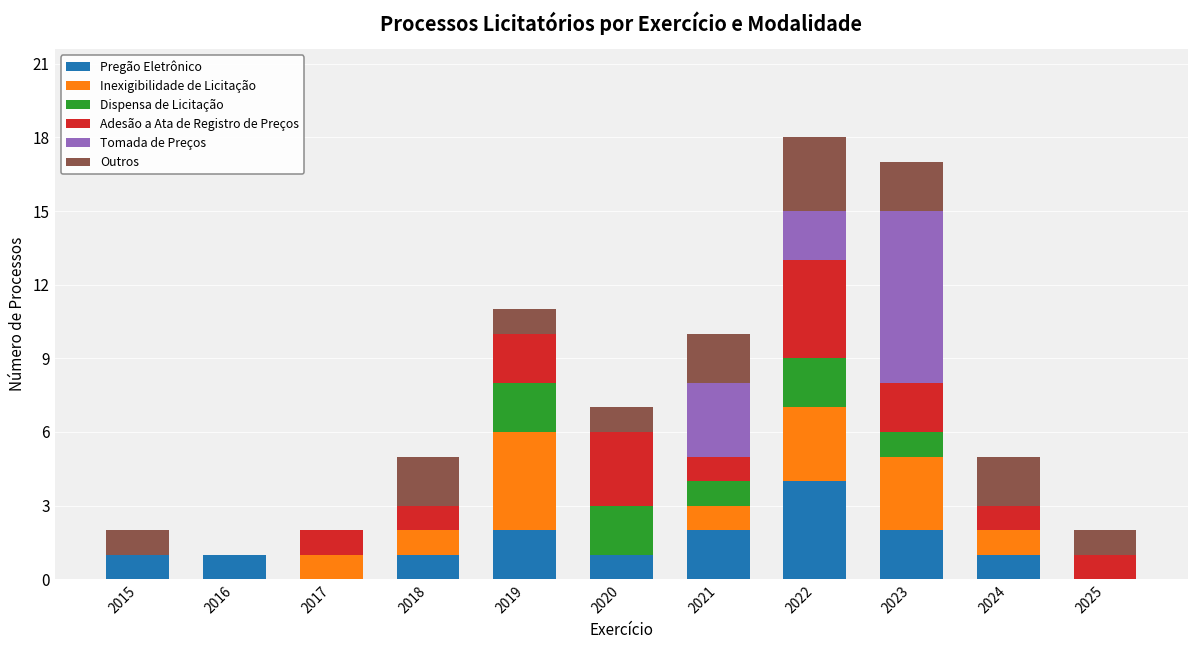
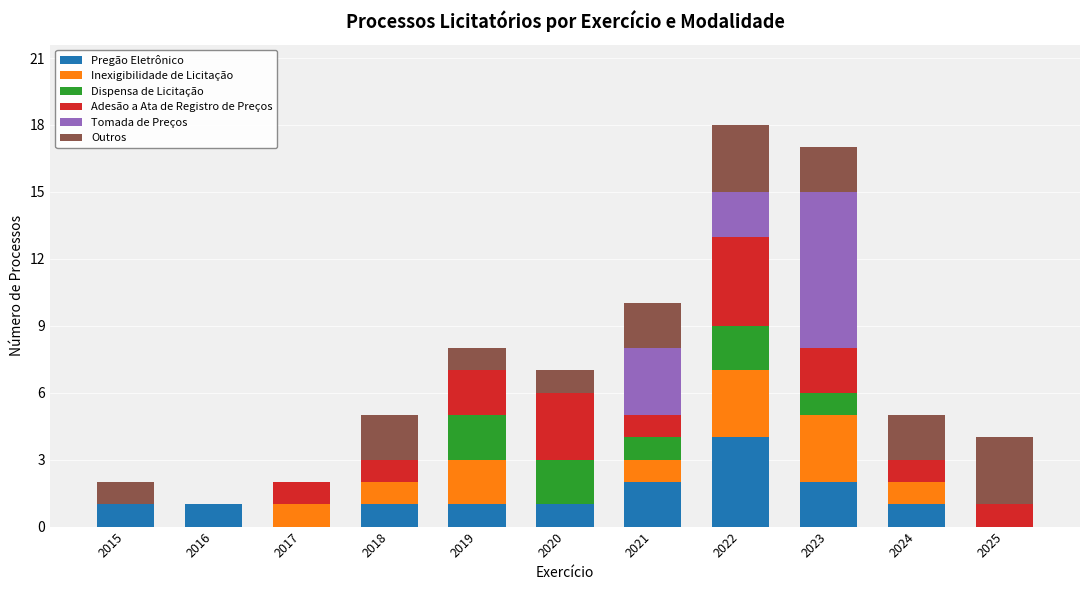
Pregão Eletrônico, 2019: 2 -> 1
Inexigibilidade de Licitação, 2019: 4 -> 2
Outros, 2025: 1 -> 3
